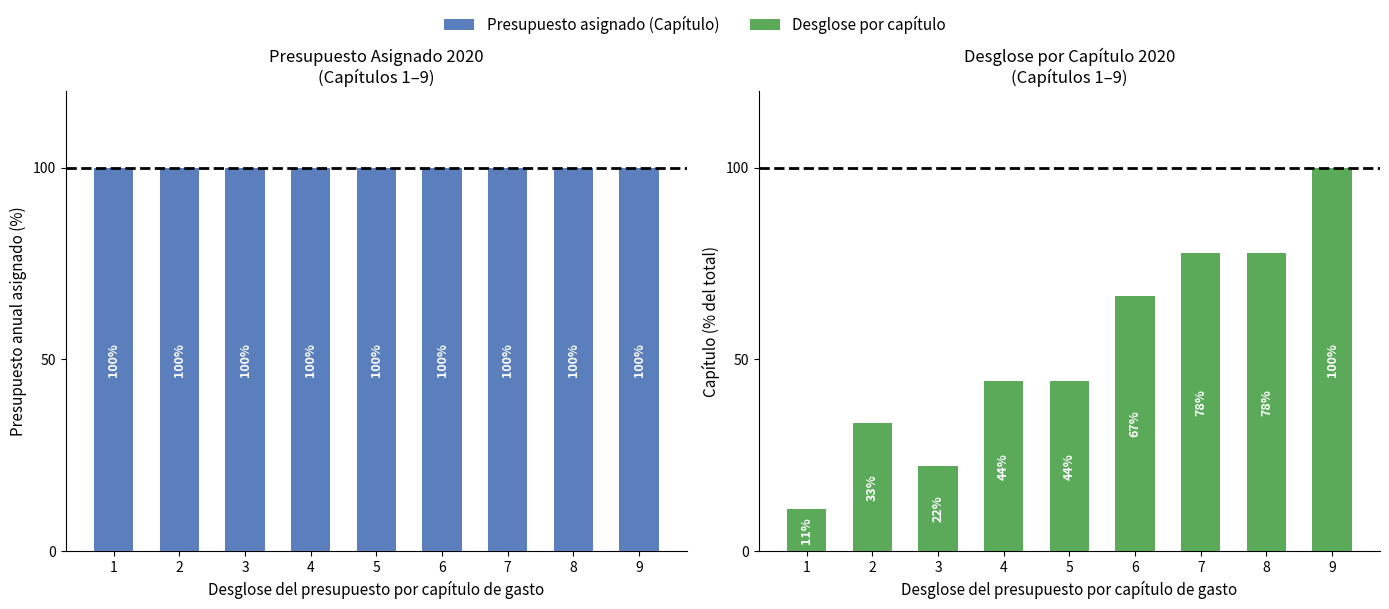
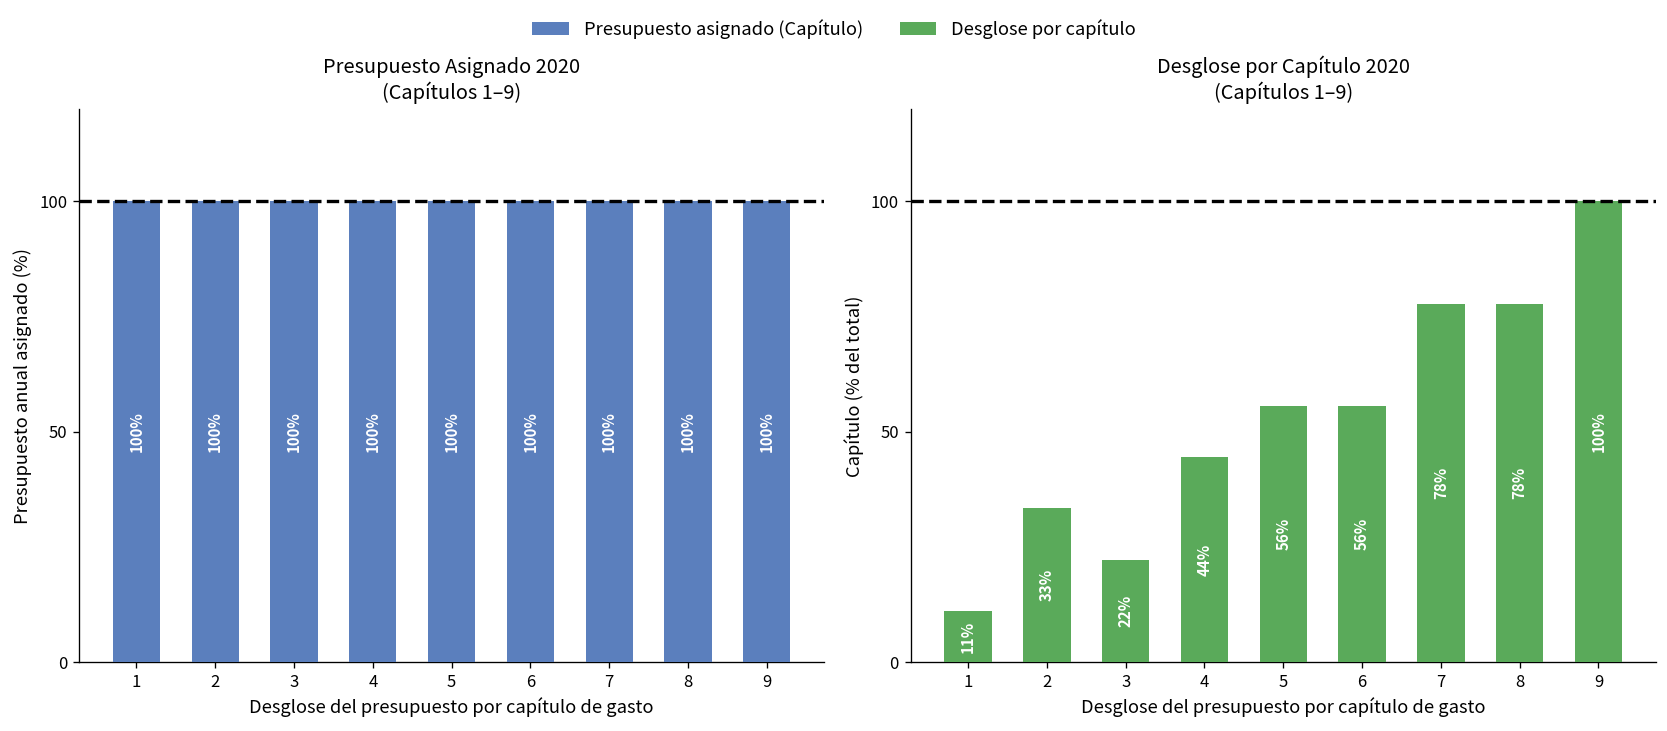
Desglose por Capítulo 2020 (Capítulos 1–9), 5: 44% -> 56%
Desglose por Capítulo 2020 (Capítulos 1–9), 6: 67% -> 56%
